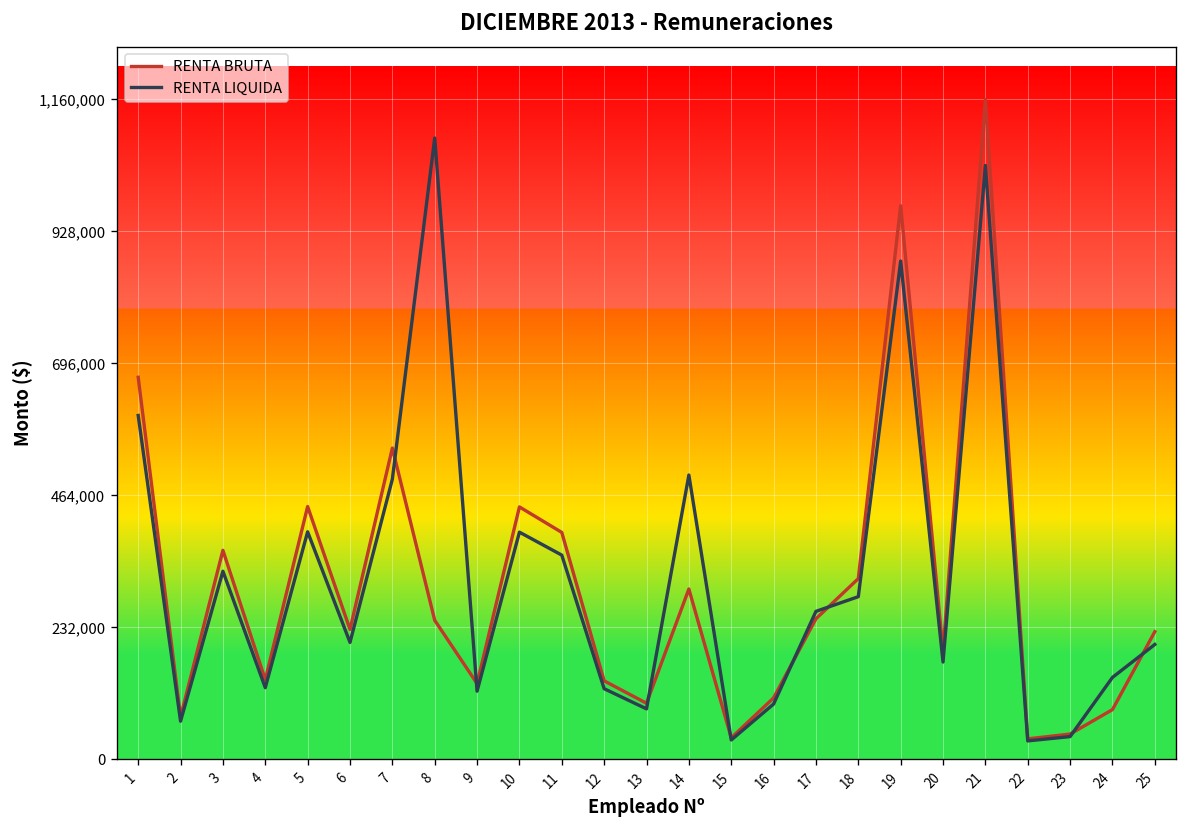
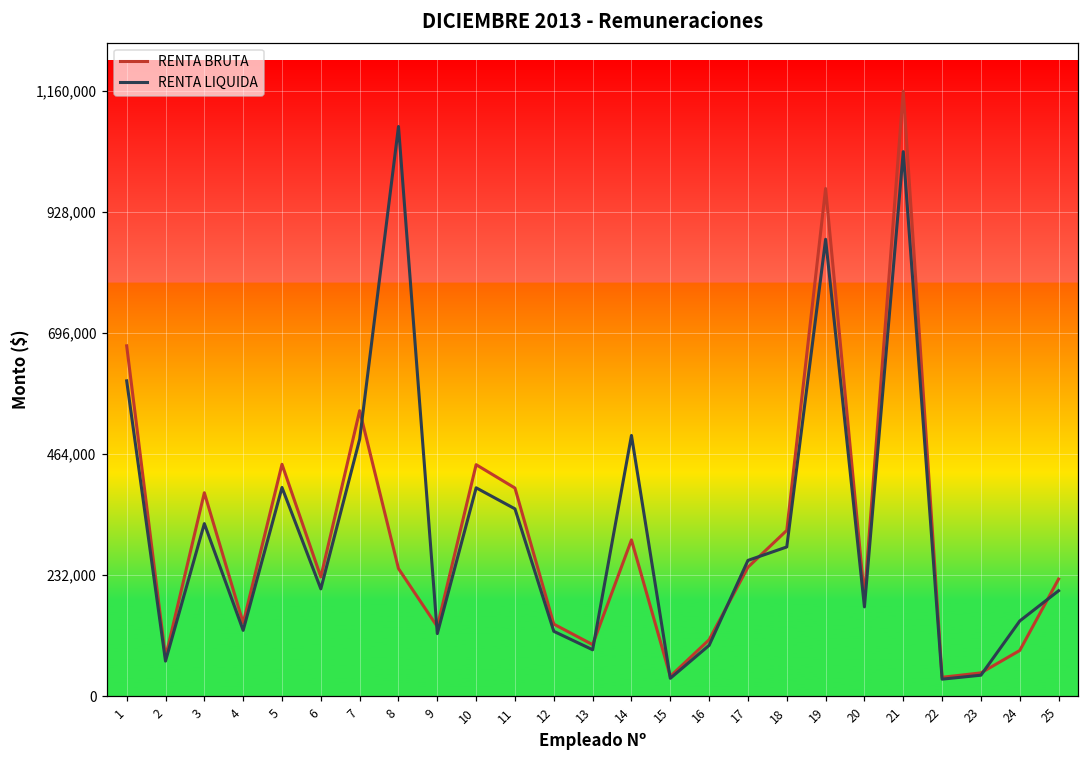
RENTA BRUTA, 3: 370,000 -> 390,000
